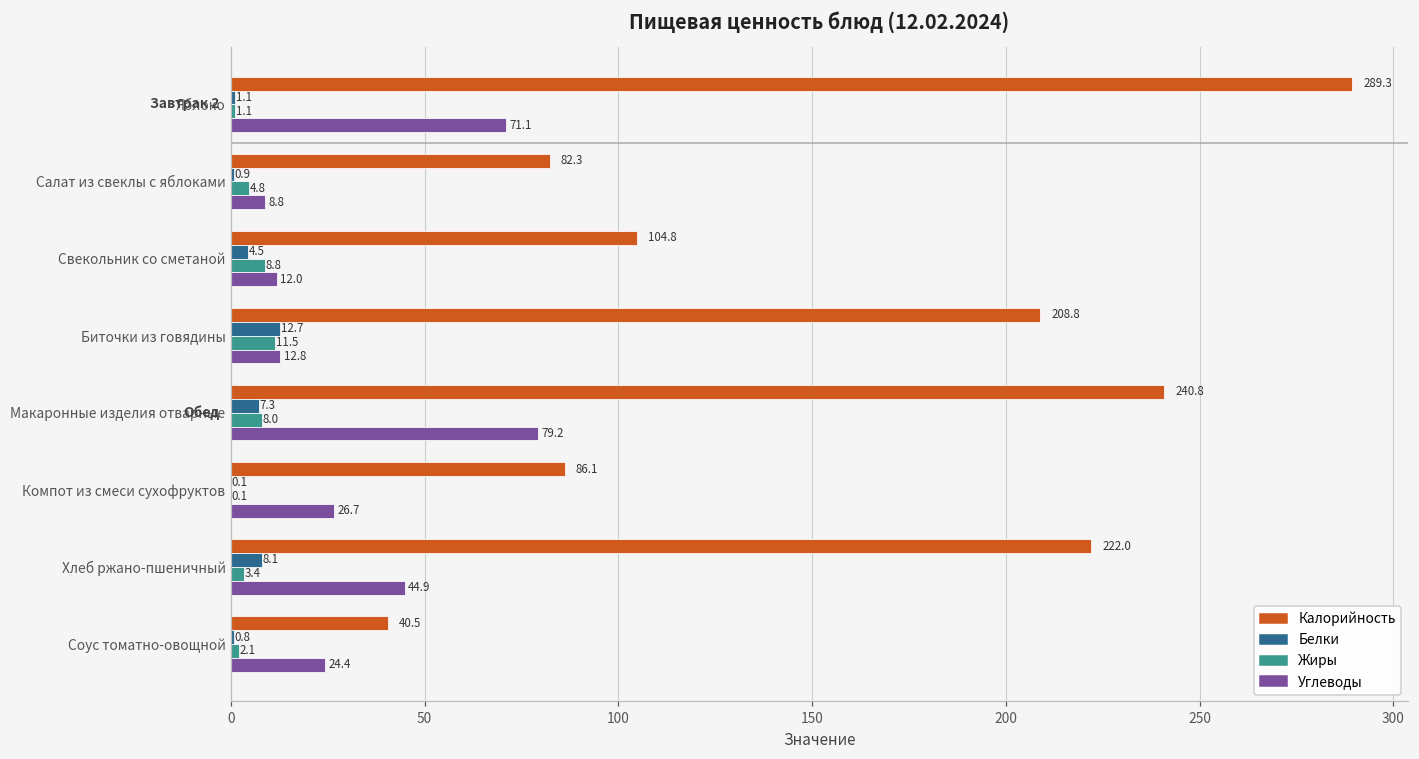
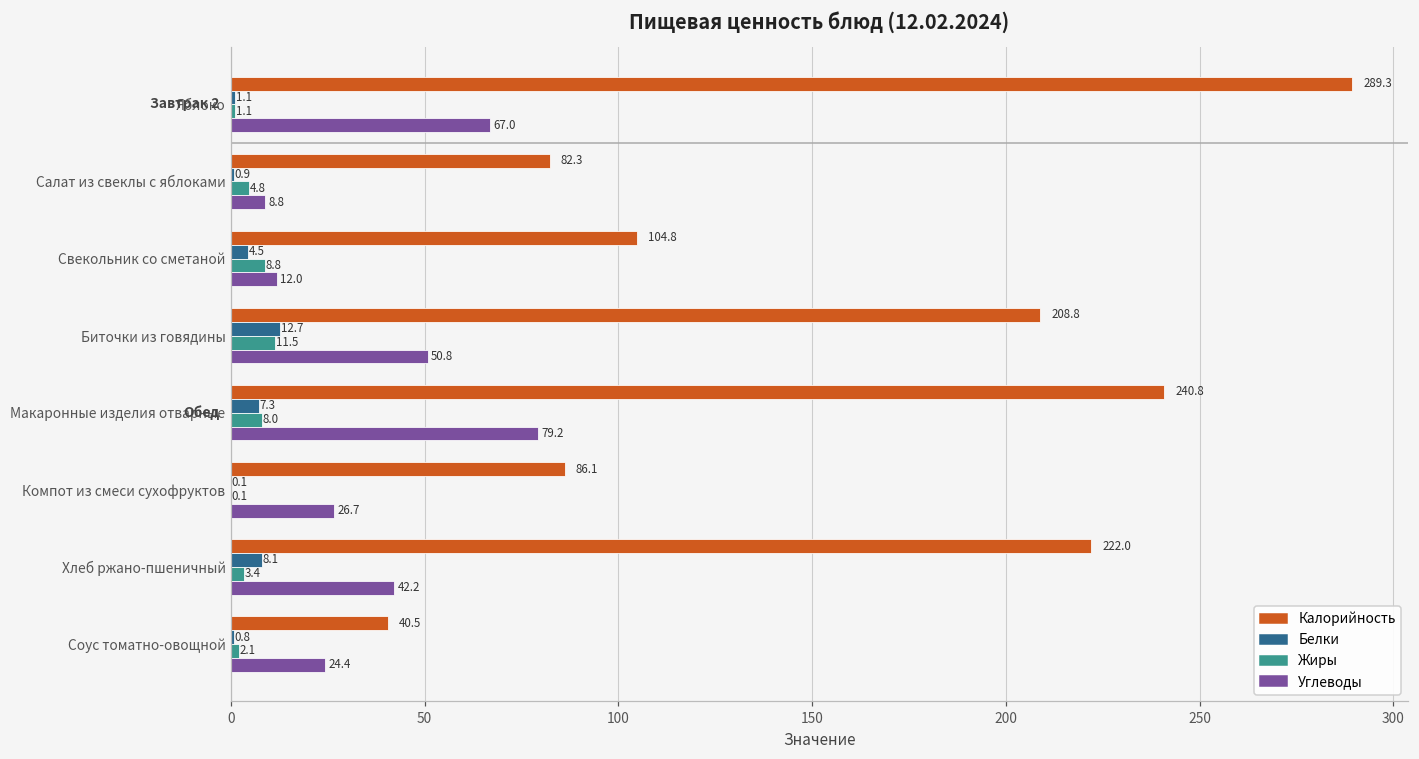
Углеводы, Яблоко: 71.1 -> 67.0
Углеводы, Биточки из говядины: 12.8 -> 50.8
Углеводы, Хлеб ржано-пшеничный: 44.9 -> 42.2
